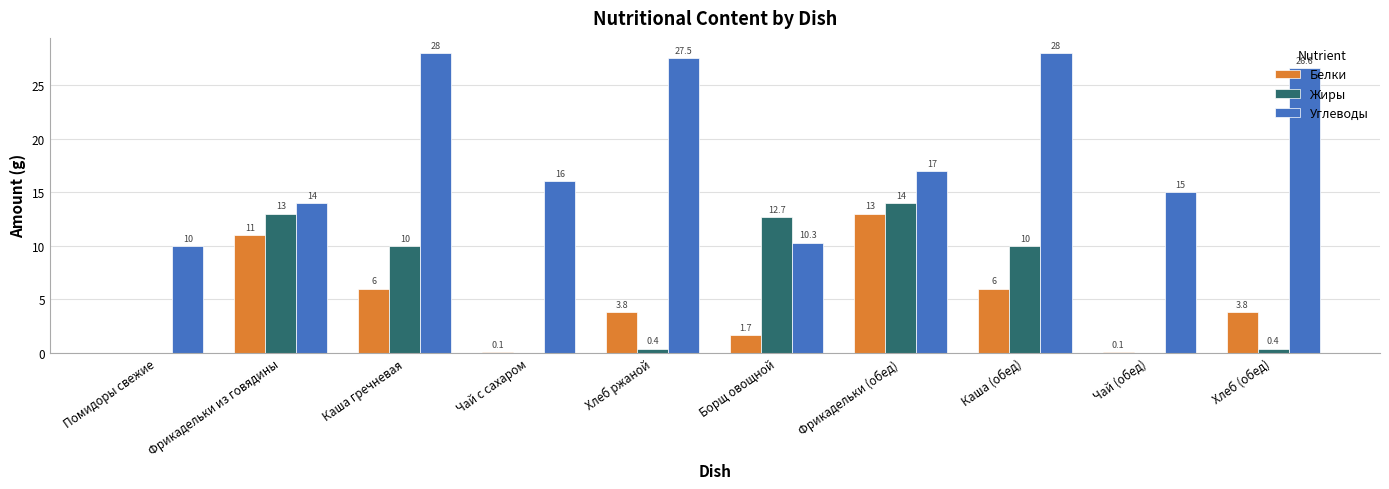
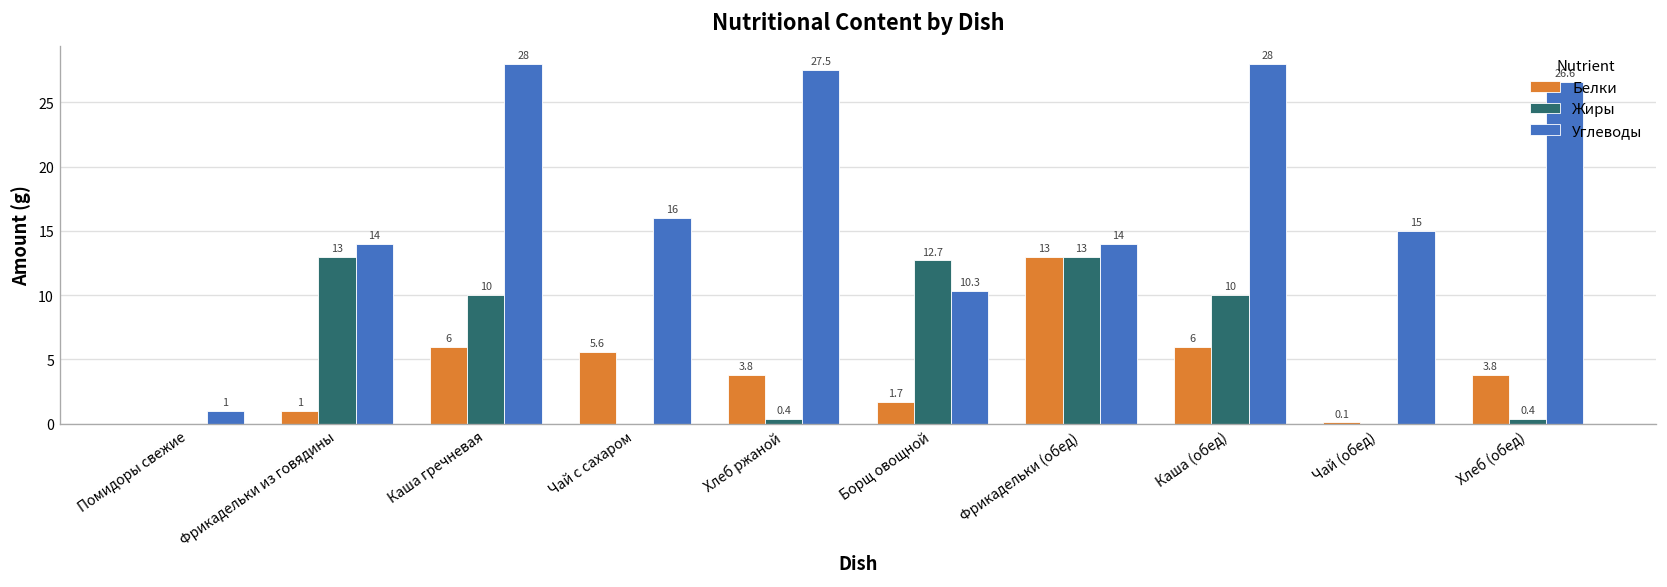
Углеводы, Помидоры свежие: 10 -> 1
Белки, Фрикадельки из говядины: 11 -> 1
Белки, Чай с сахаром: 0.1 -> 5.6
Жиры, Фрикадельки (обед): 14 -> 13
Углеводы, Фрикадельки (обед): 17 -> 14
